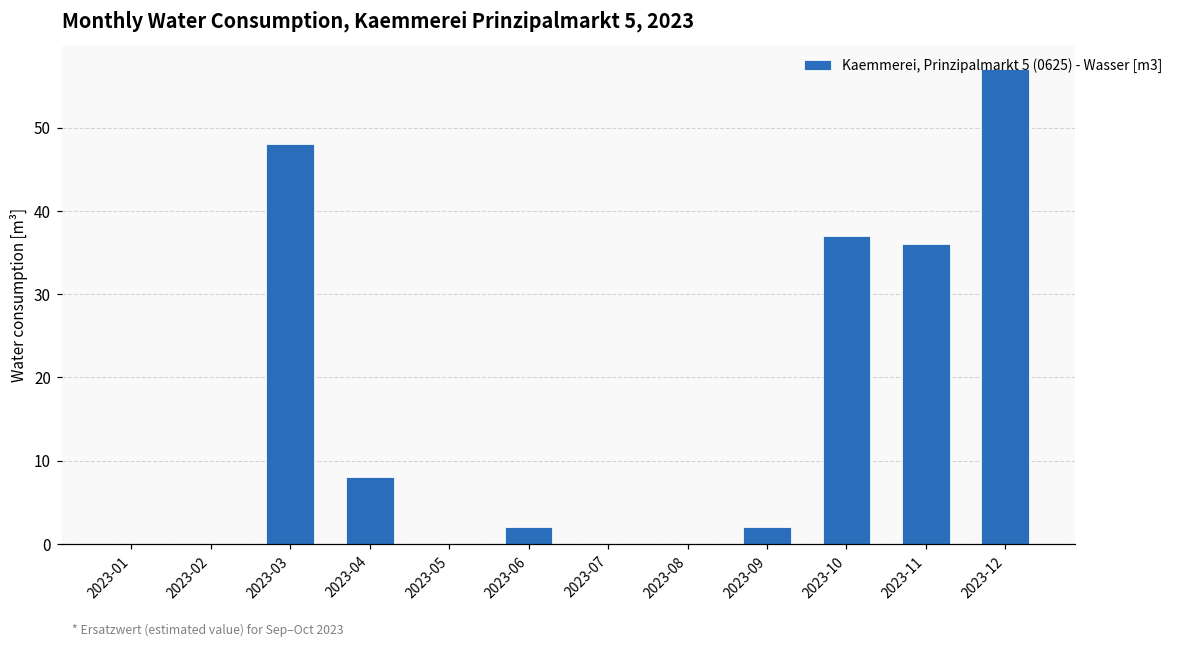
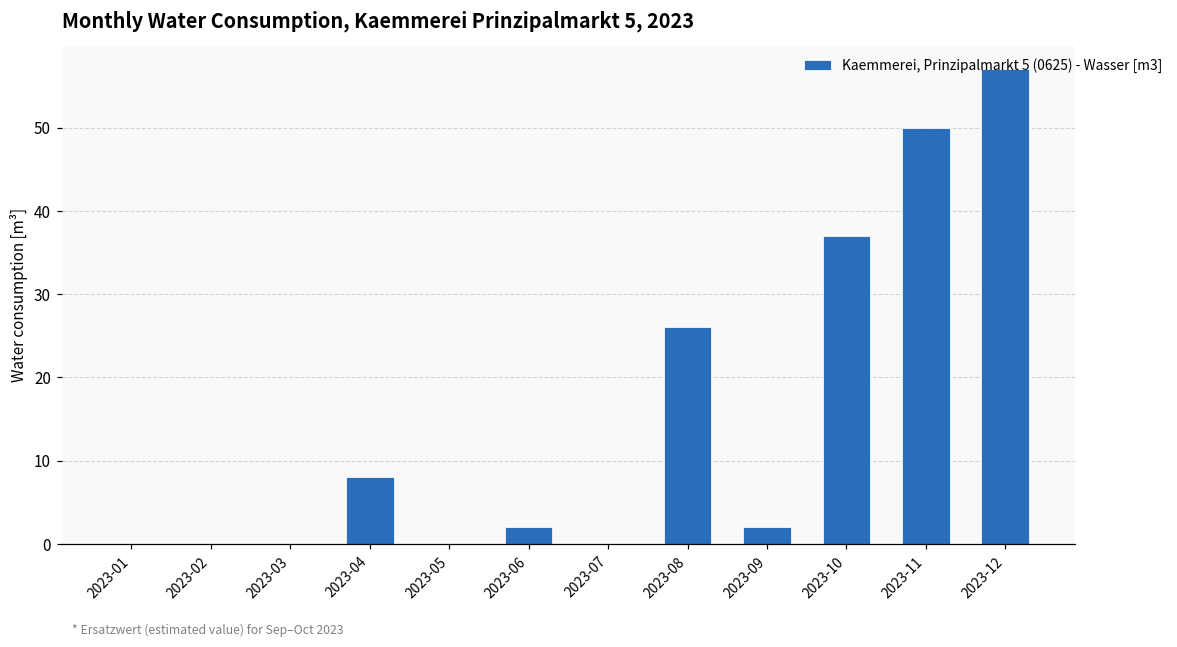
2023-03: 48 -> 0
2023-08: 0 -> 26
2023-11: 36 -> 50
